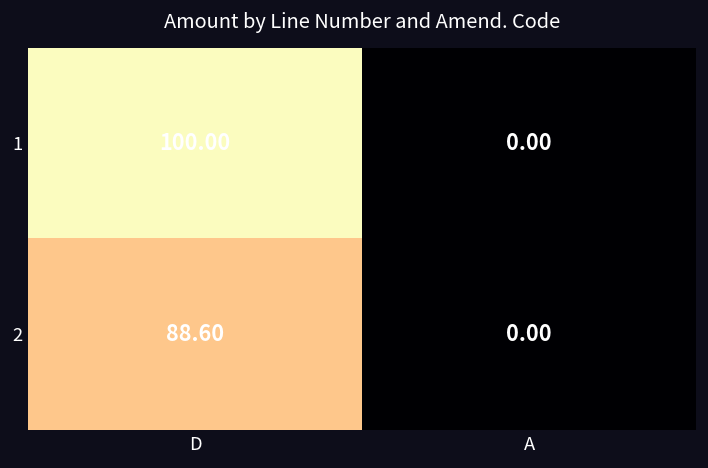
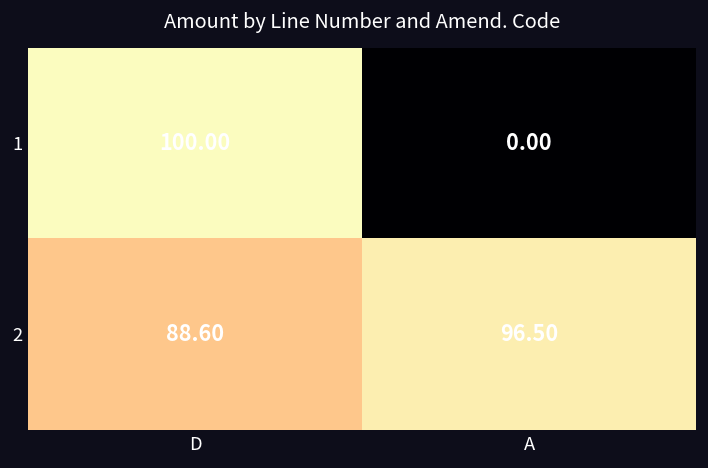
2, A: 0.00 -> 96.50
